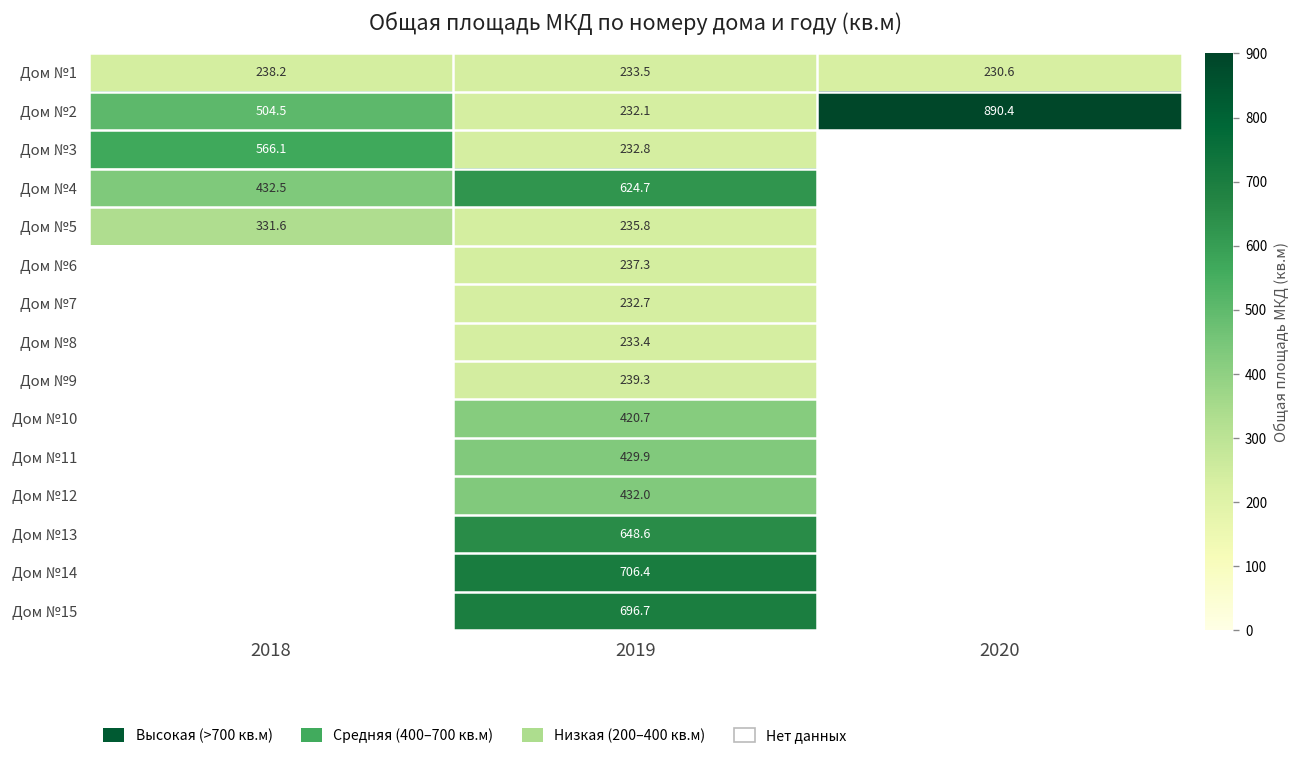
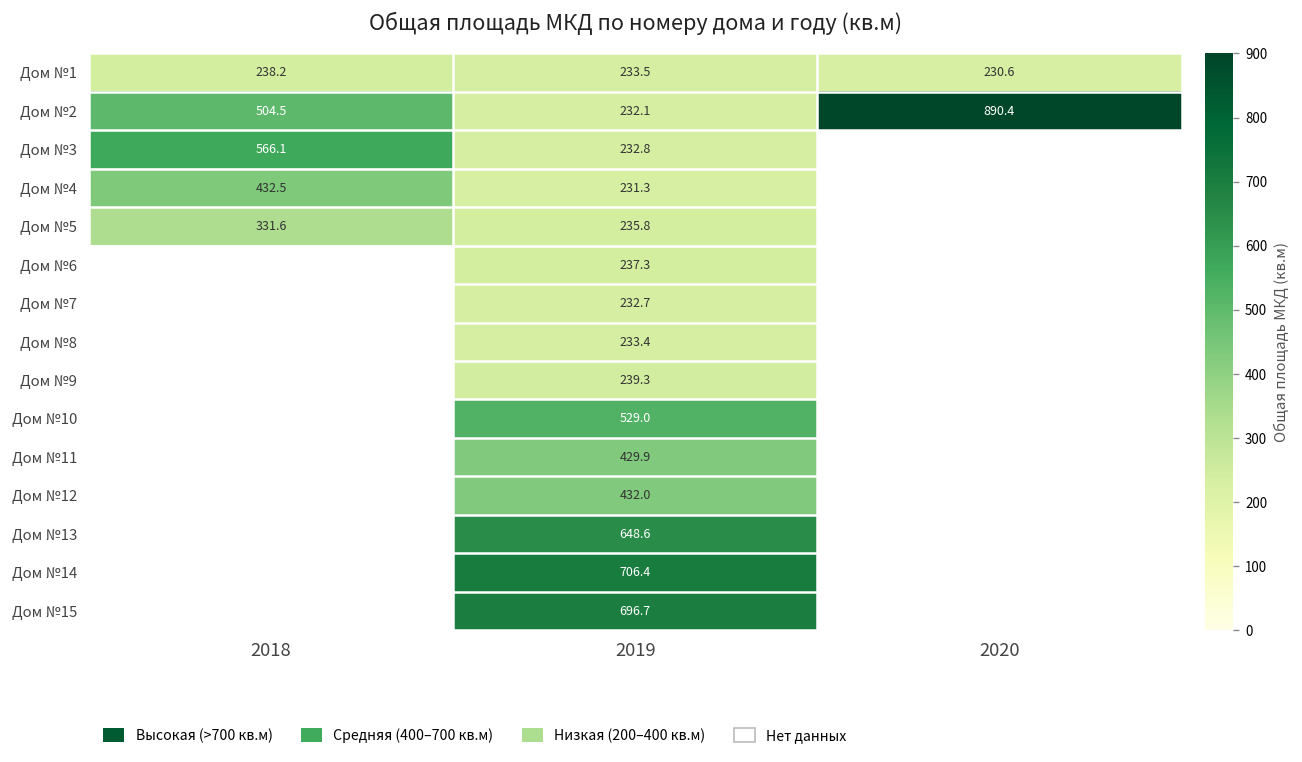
Дом №4, 2019: 624.7 -> 231.3
Дом №10, 2019: 420.7 -> 529.0
